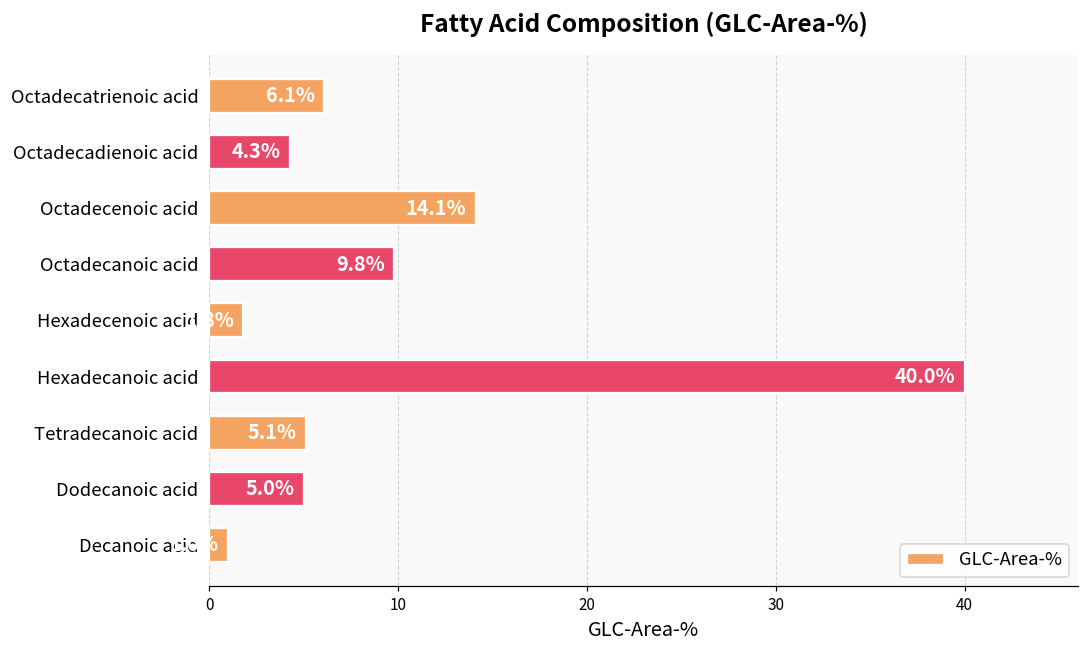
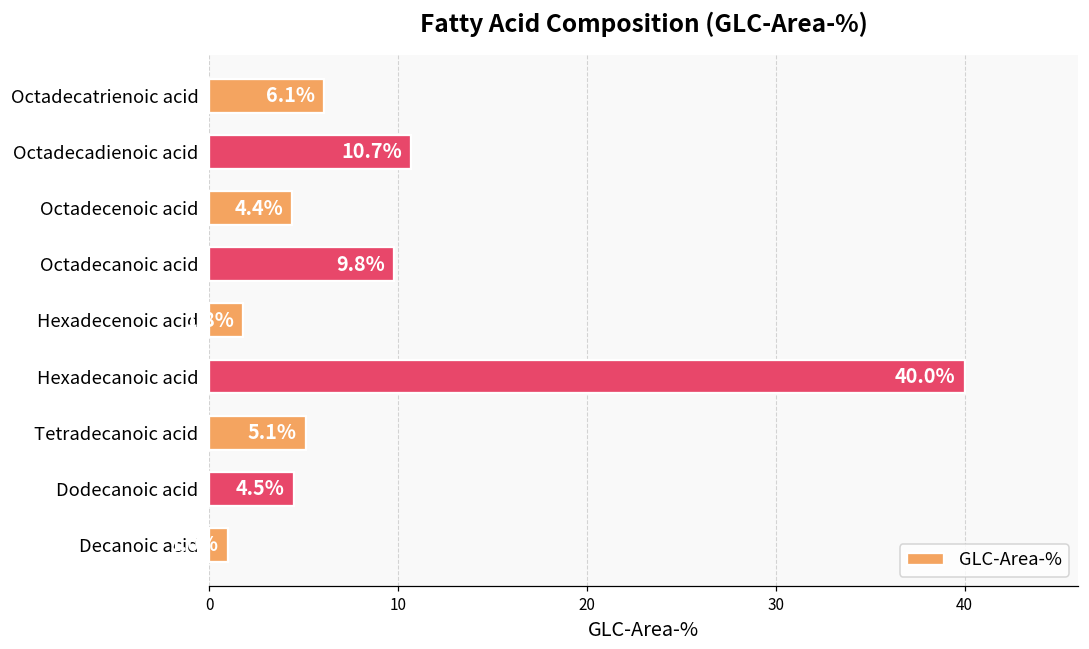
Octadecadienoic acid: 4.3% -> 10.7%
Octadecenoic acid: 14.1% -> 4.4%
Dodecanoic acid: 5.0% -> 4.5%
